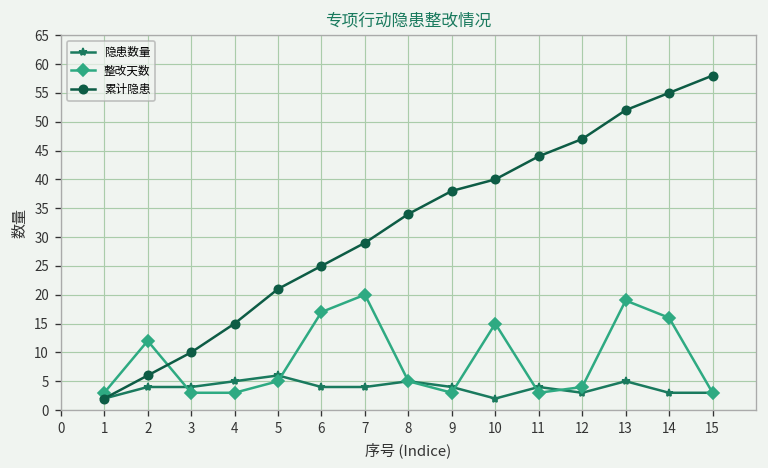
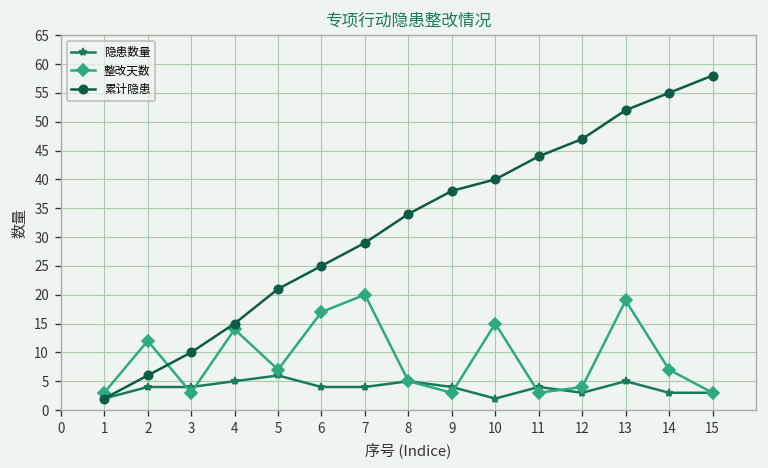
整改天数, 4: 3 -> 14
整改天数, 5: 5 -> 7
整改天数, 14: 16 -> 7
